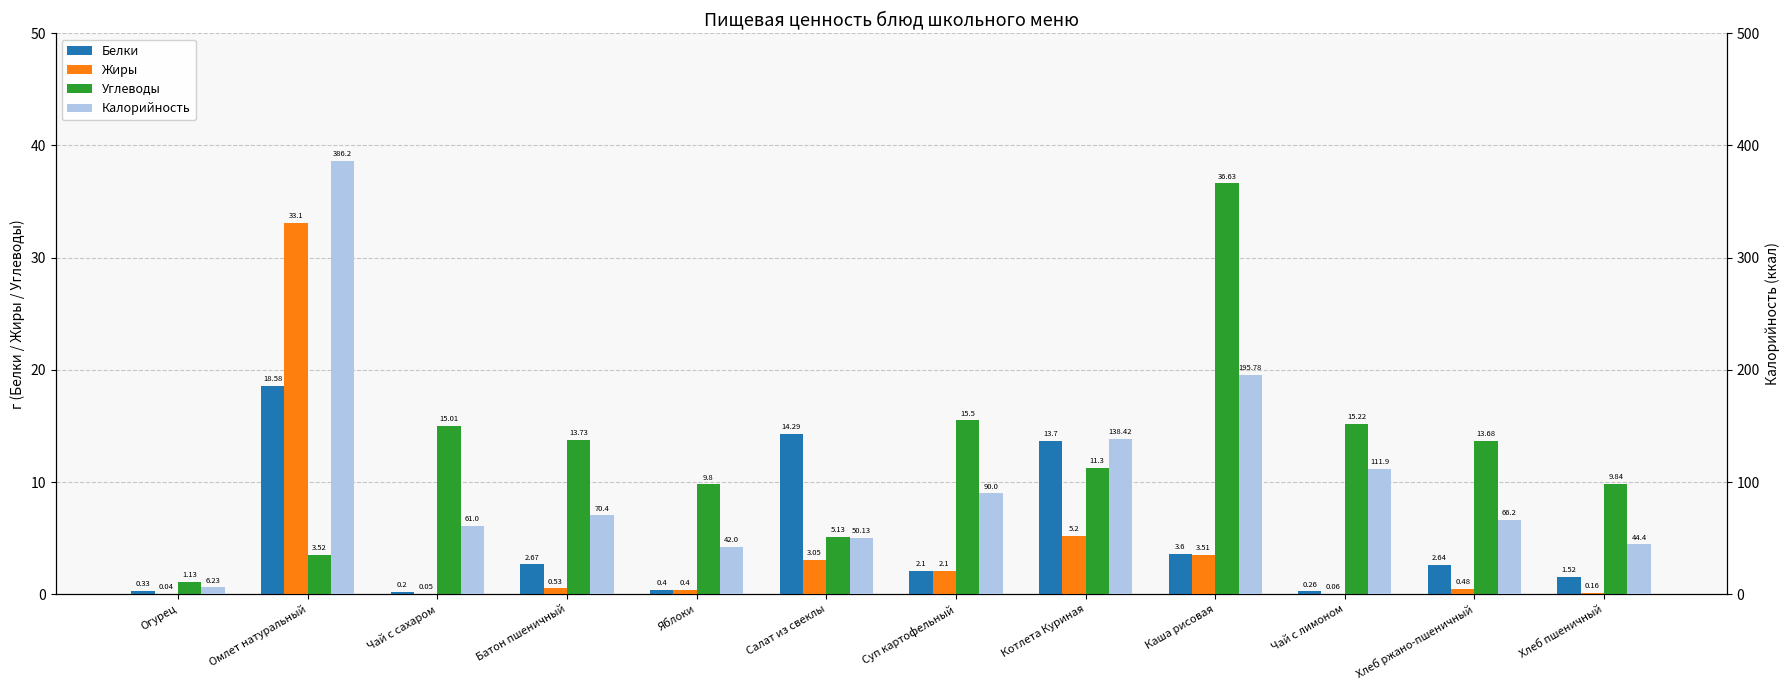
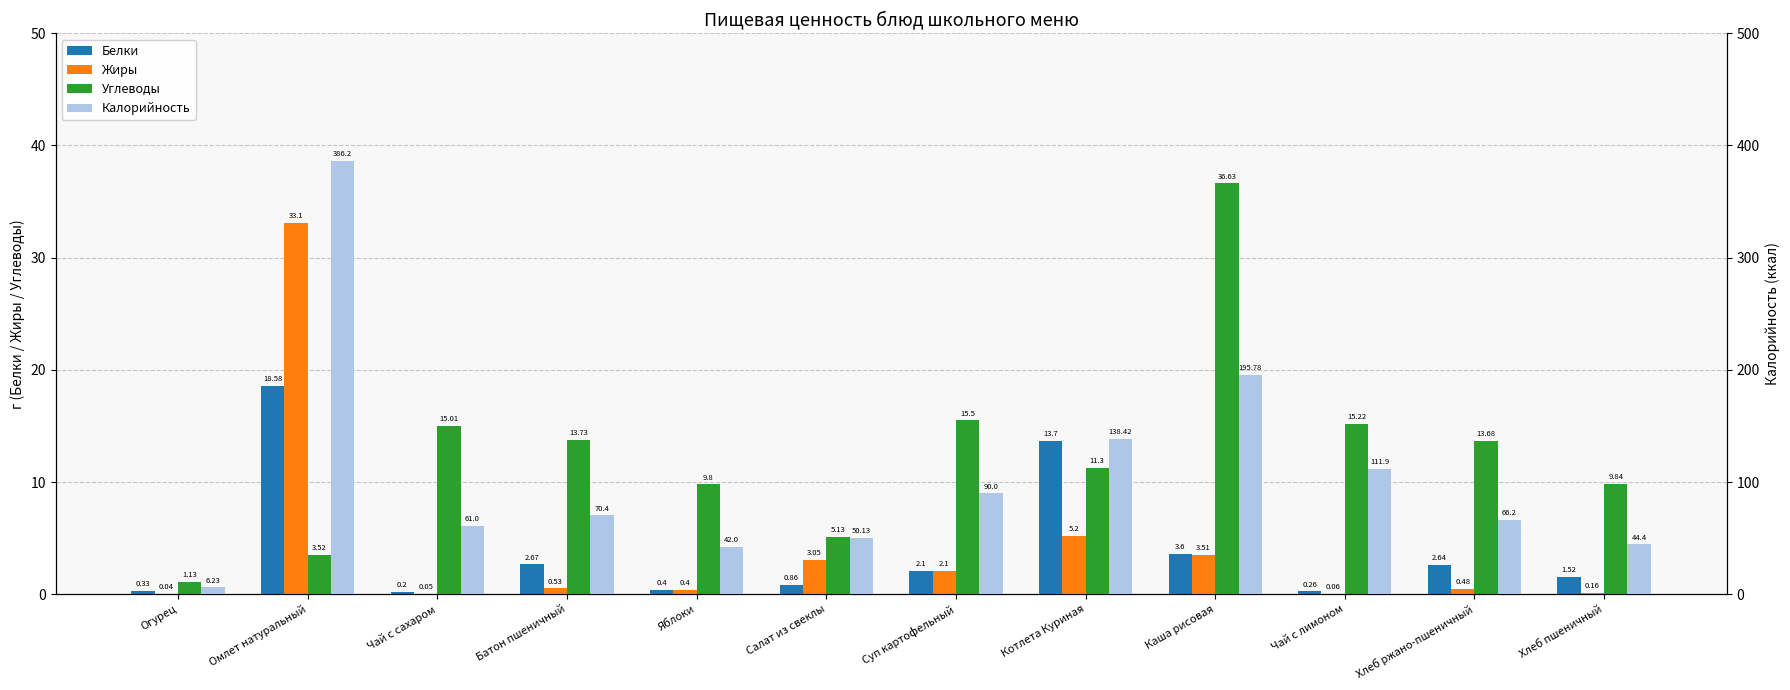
Белки, Салат из свеклы: 14.29 -> 0.86
